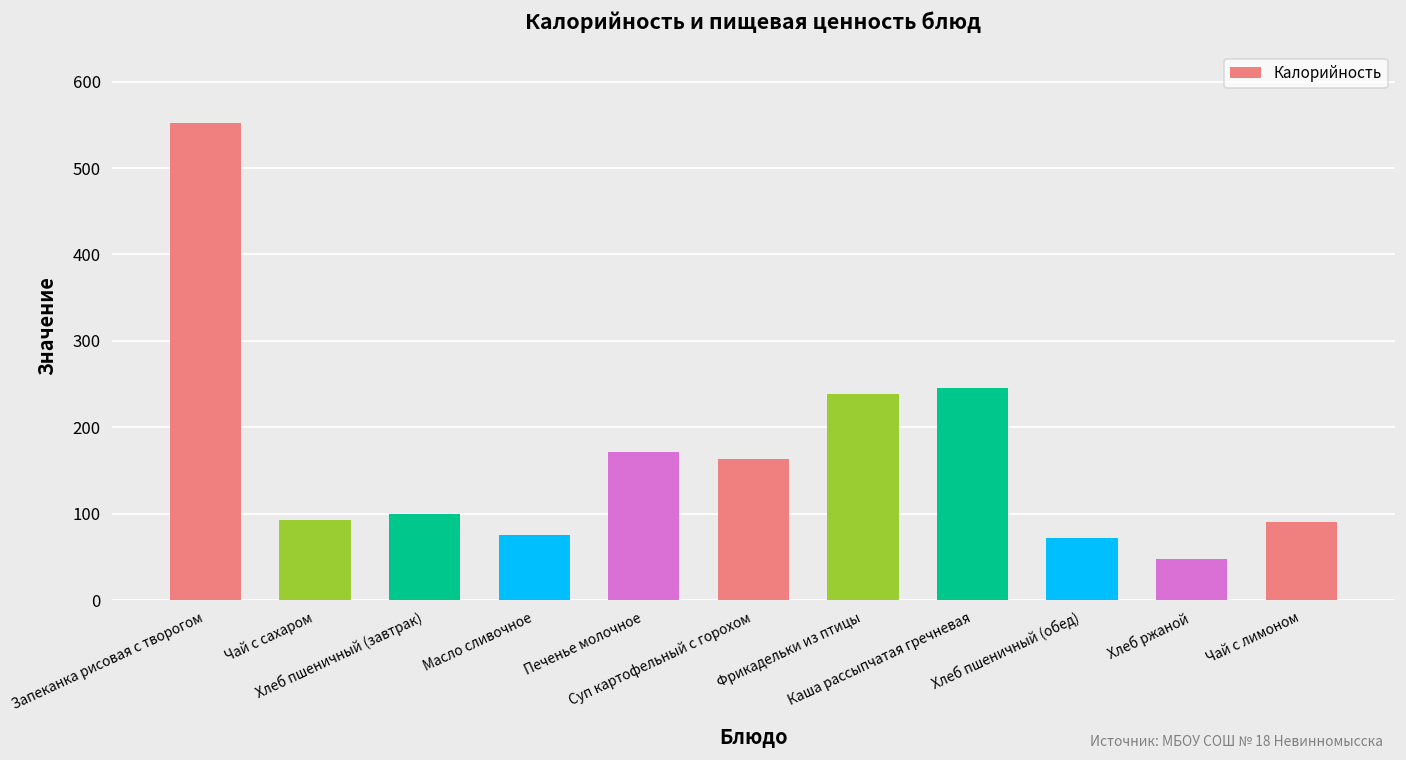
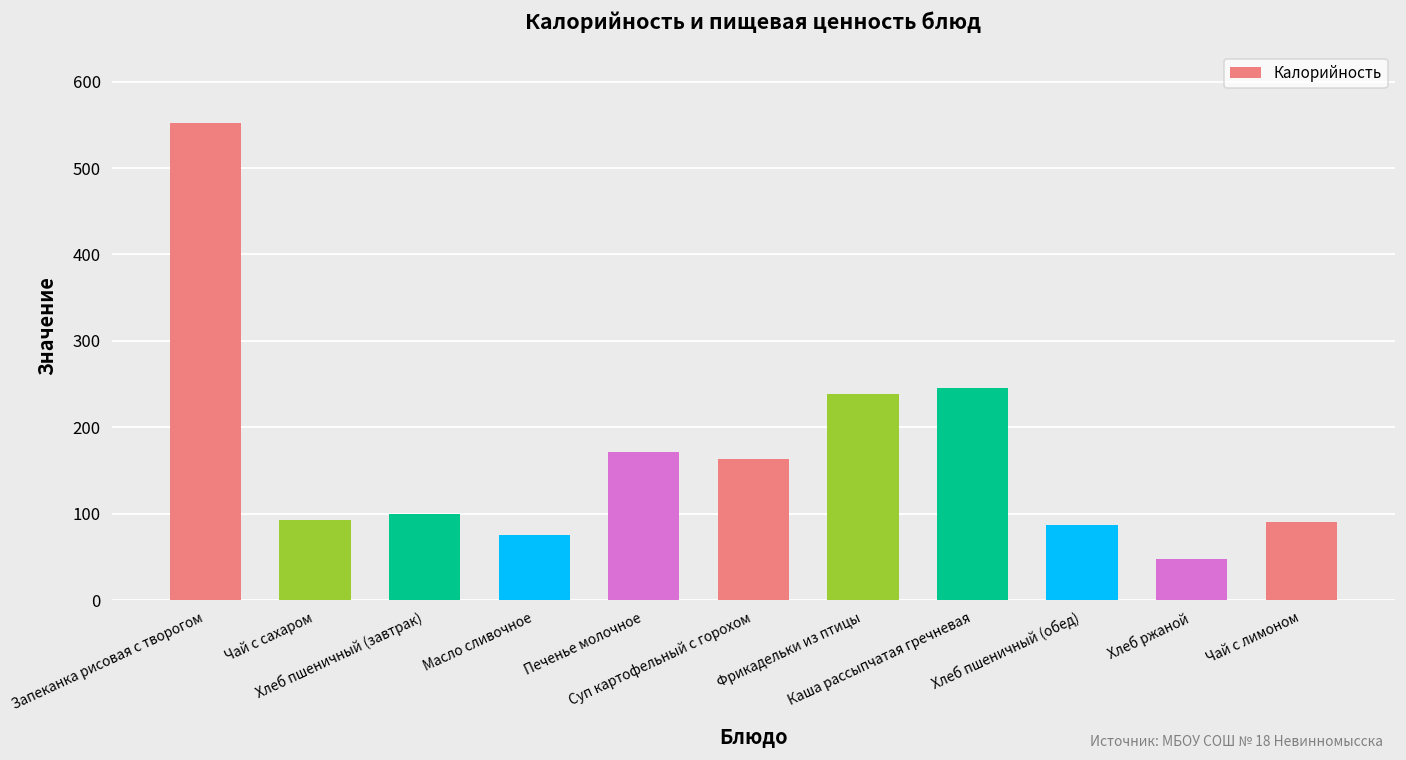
Хлеб пшеничный (обед): 70 -> 90
